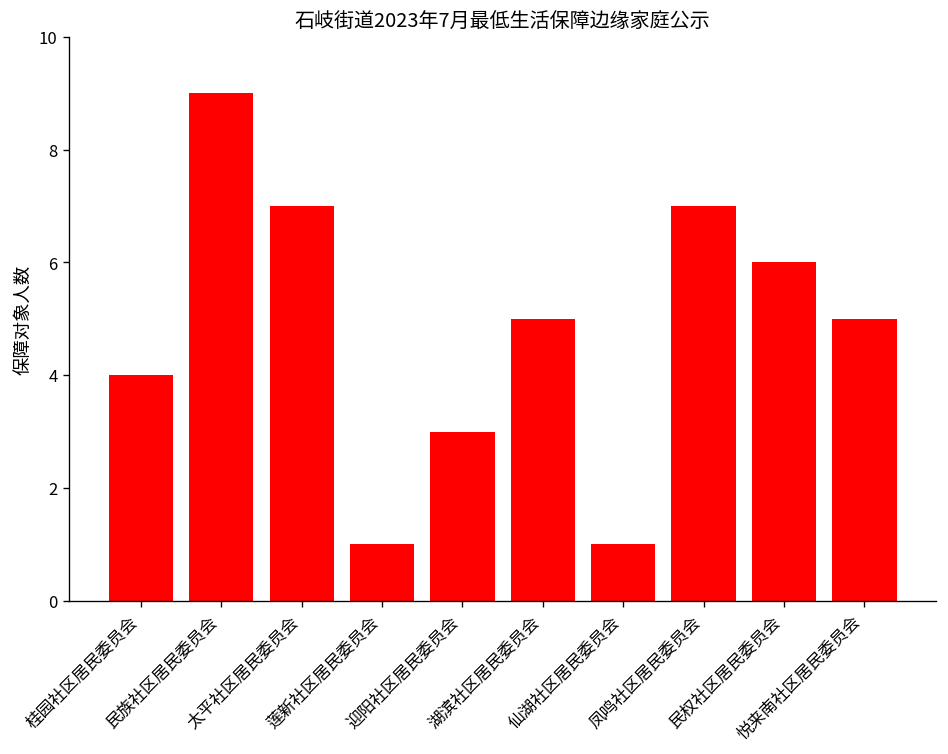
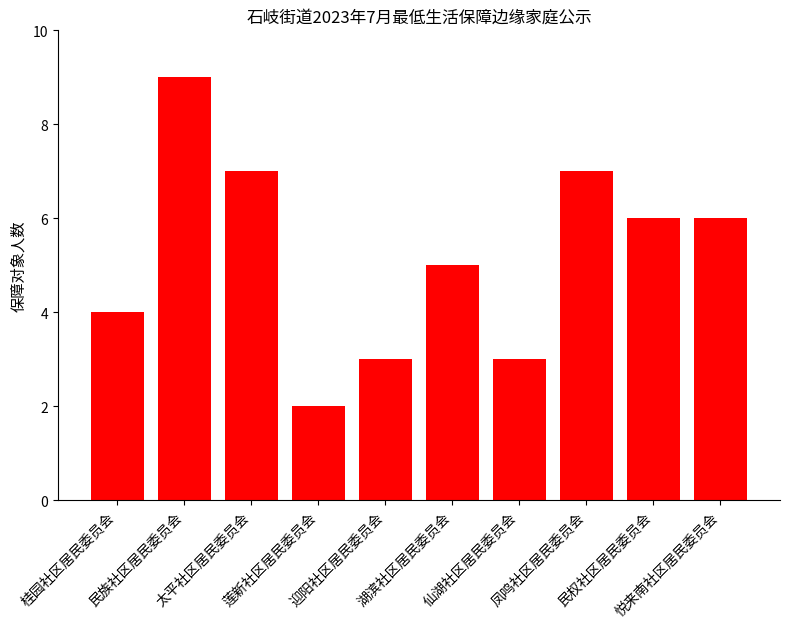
莲新社区居民委员会: 1 -> 2
仙湖社区居民委员会: 1 -> 3
悦来南社区居民委员会: 5 -> 6
